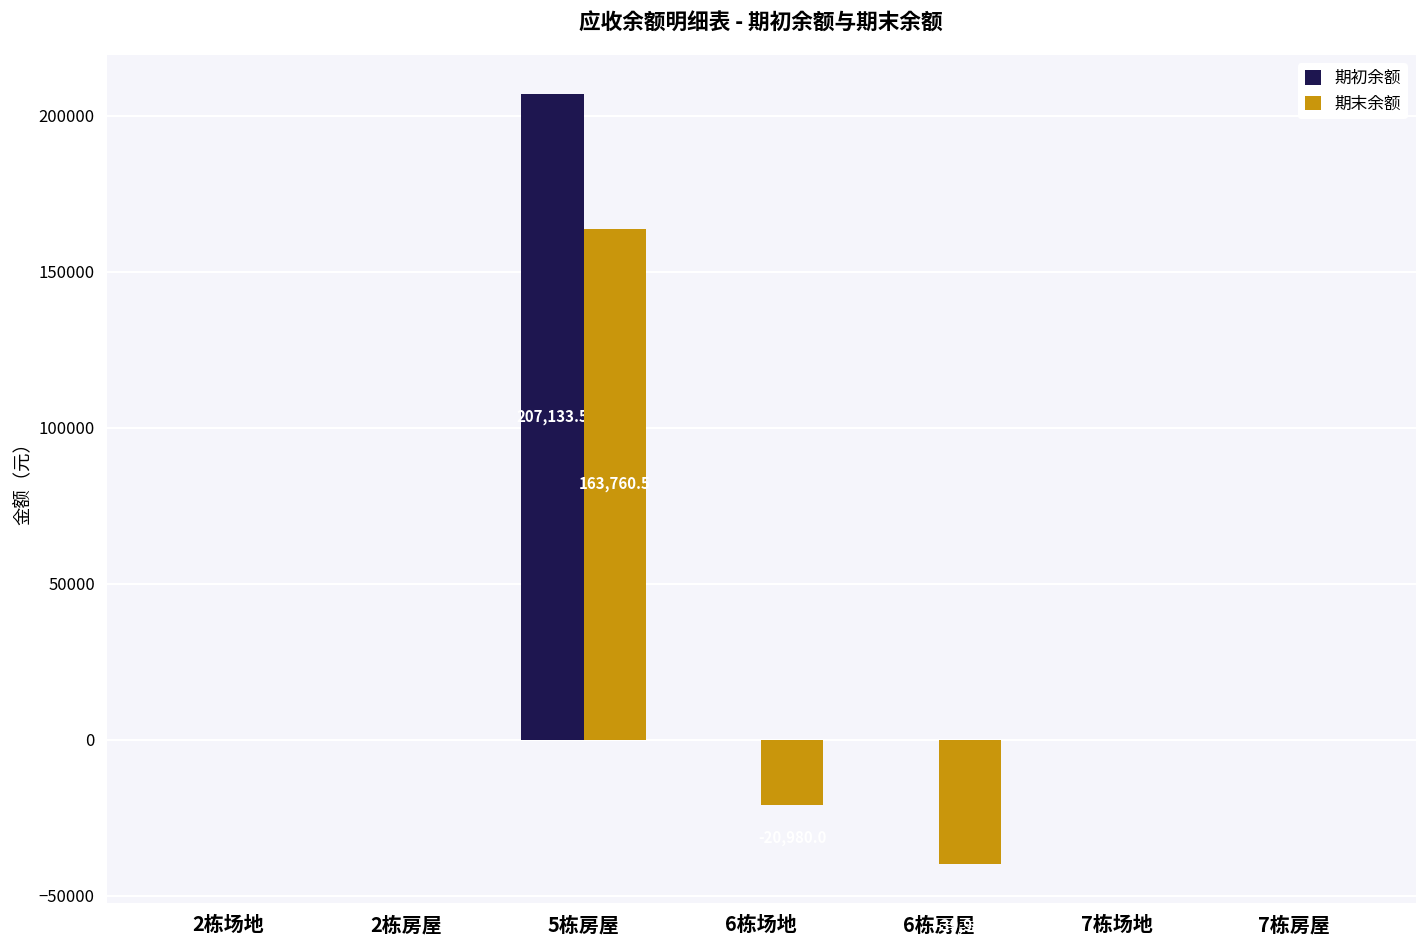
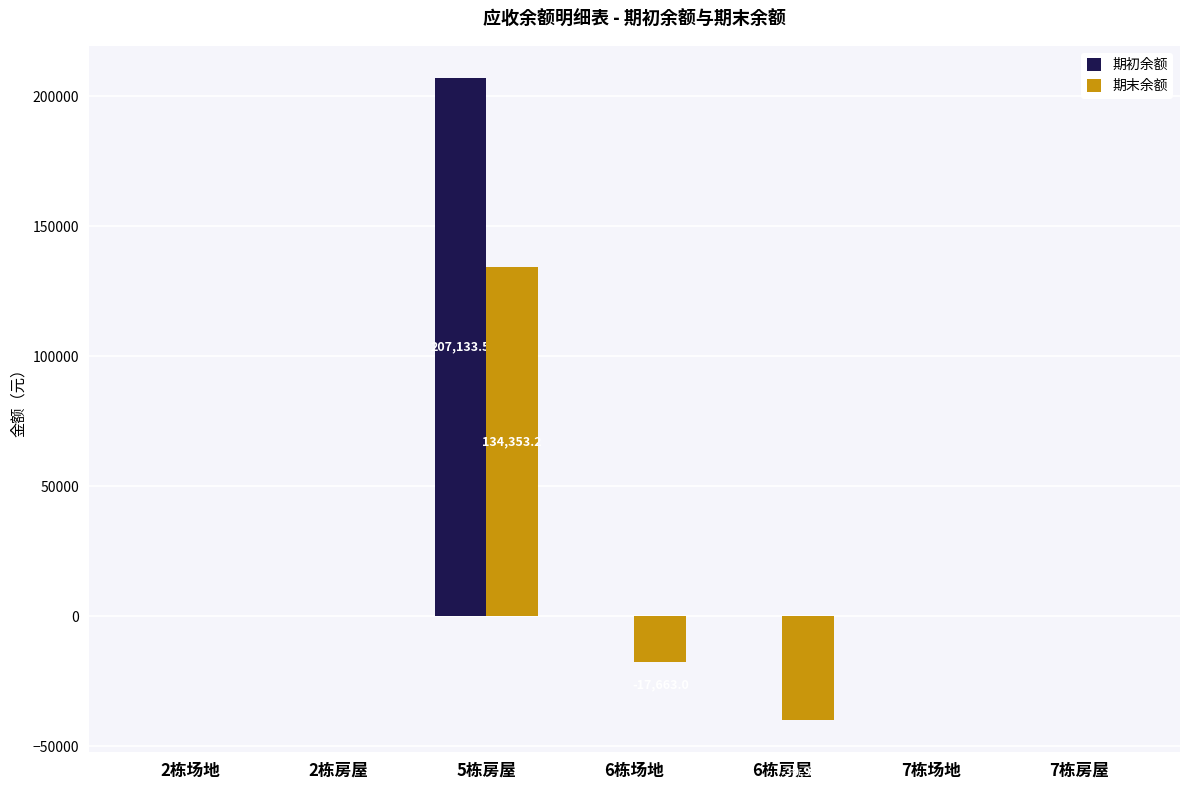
期末余额, 5栋房屋: 163,760.5 -> 134,353.2
期末余额, 6栋场地: -21000 -> -18000
